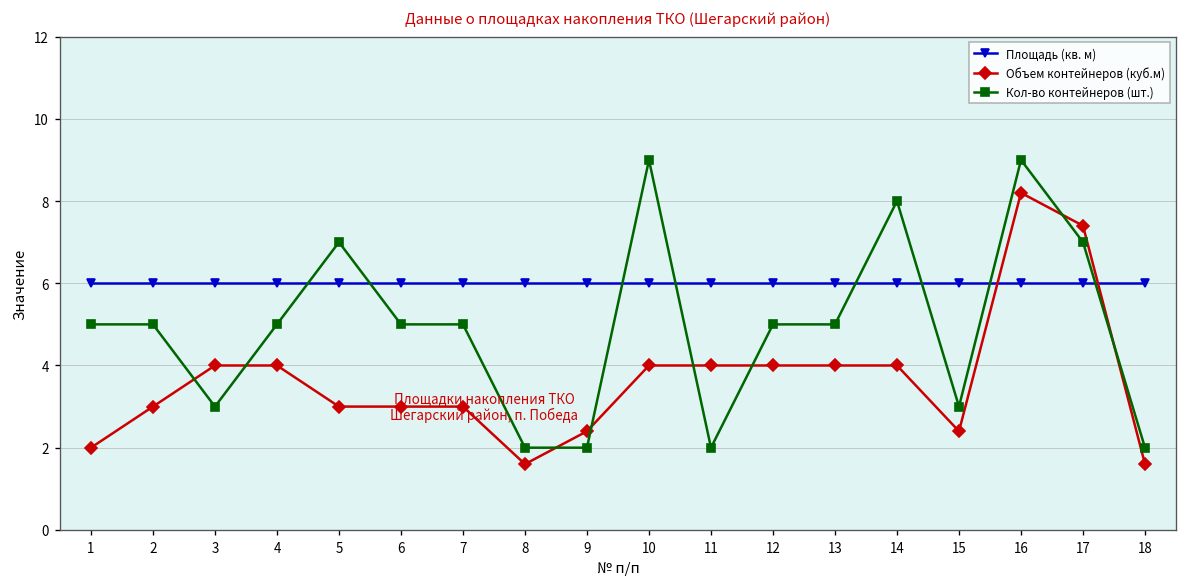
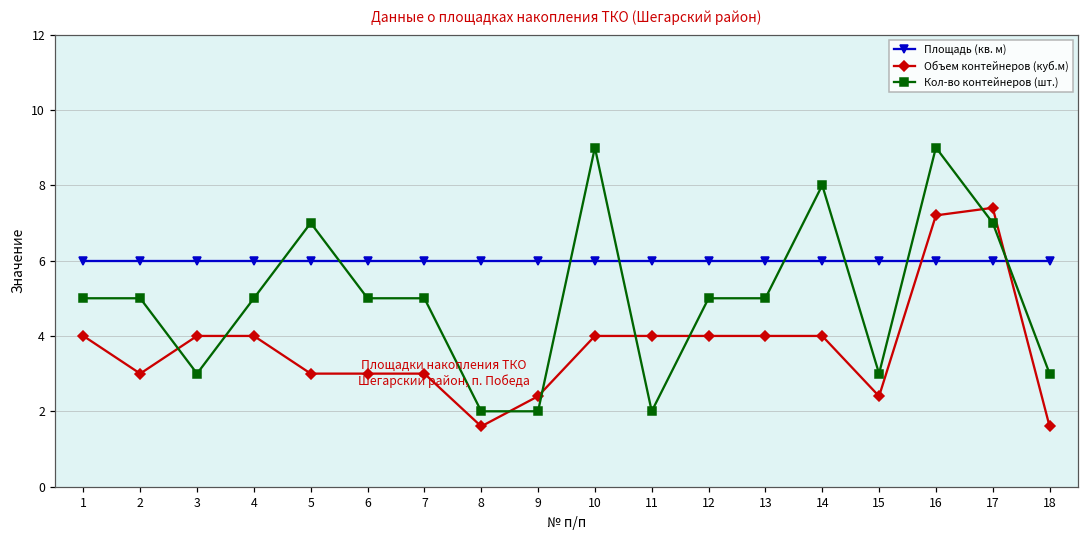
Объем контейнеров (куб.м), 1: 2 -> 4
Объем контейнеров (куб.м), 16: 8.2 -> 7.2
Кол-во контейнеров (шт.), 18: 2 -> 3
